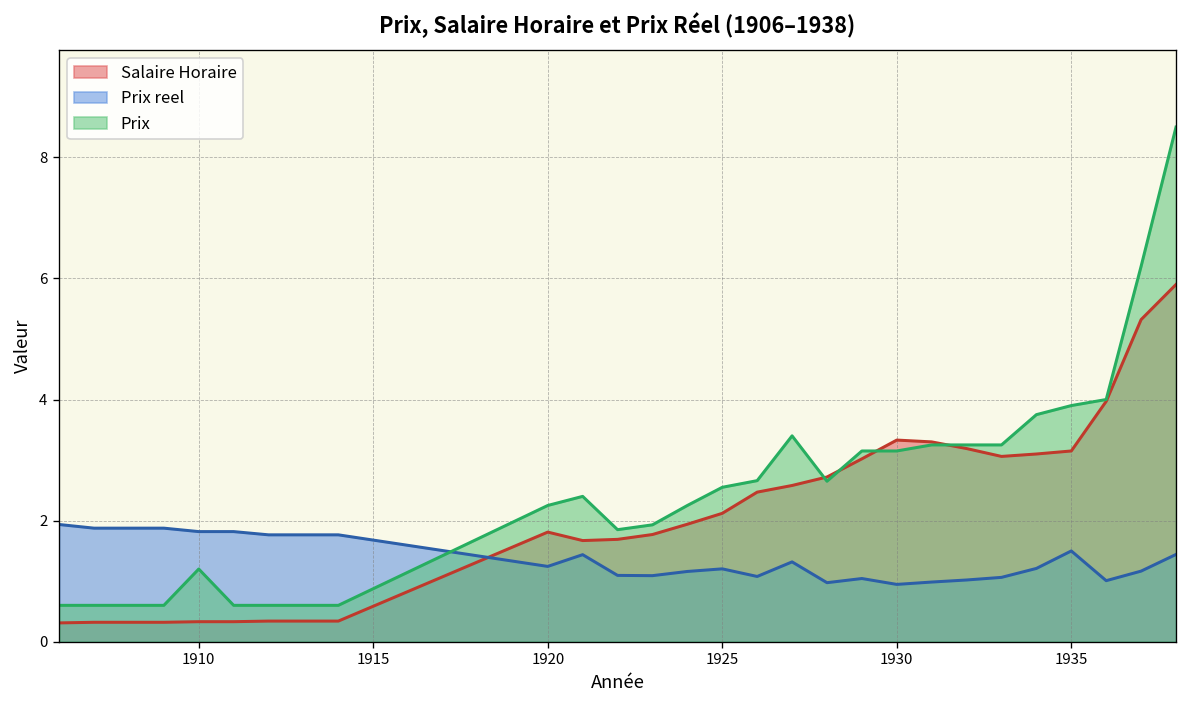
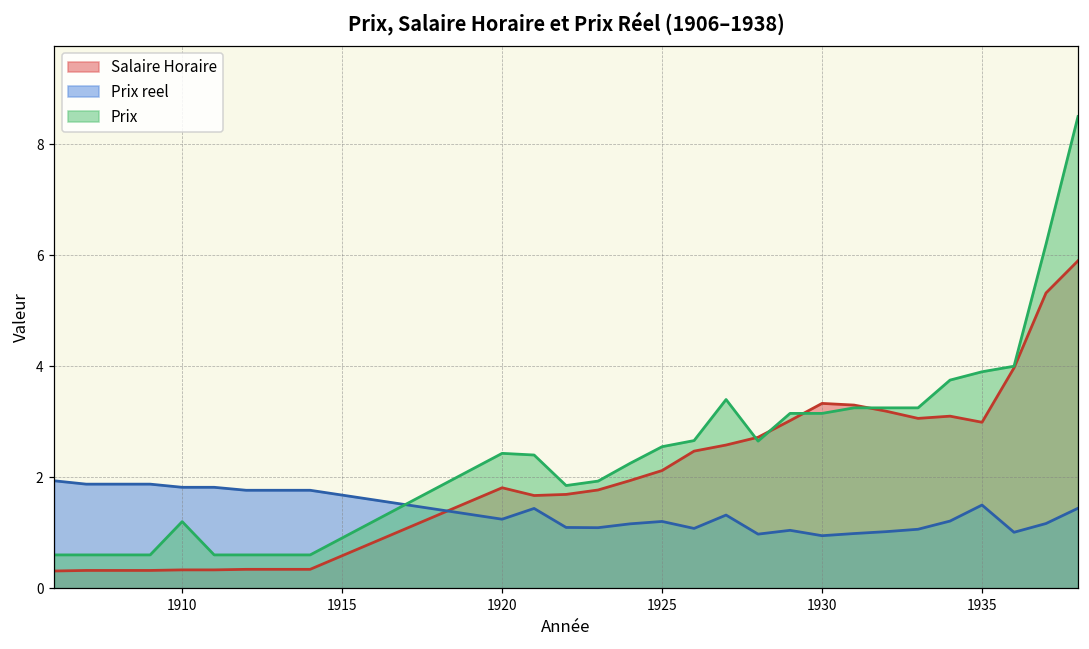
Prix, 1920: 2.3 -> 2.4
Salaire Horaire, 1935: 3.2 -> 3.0
